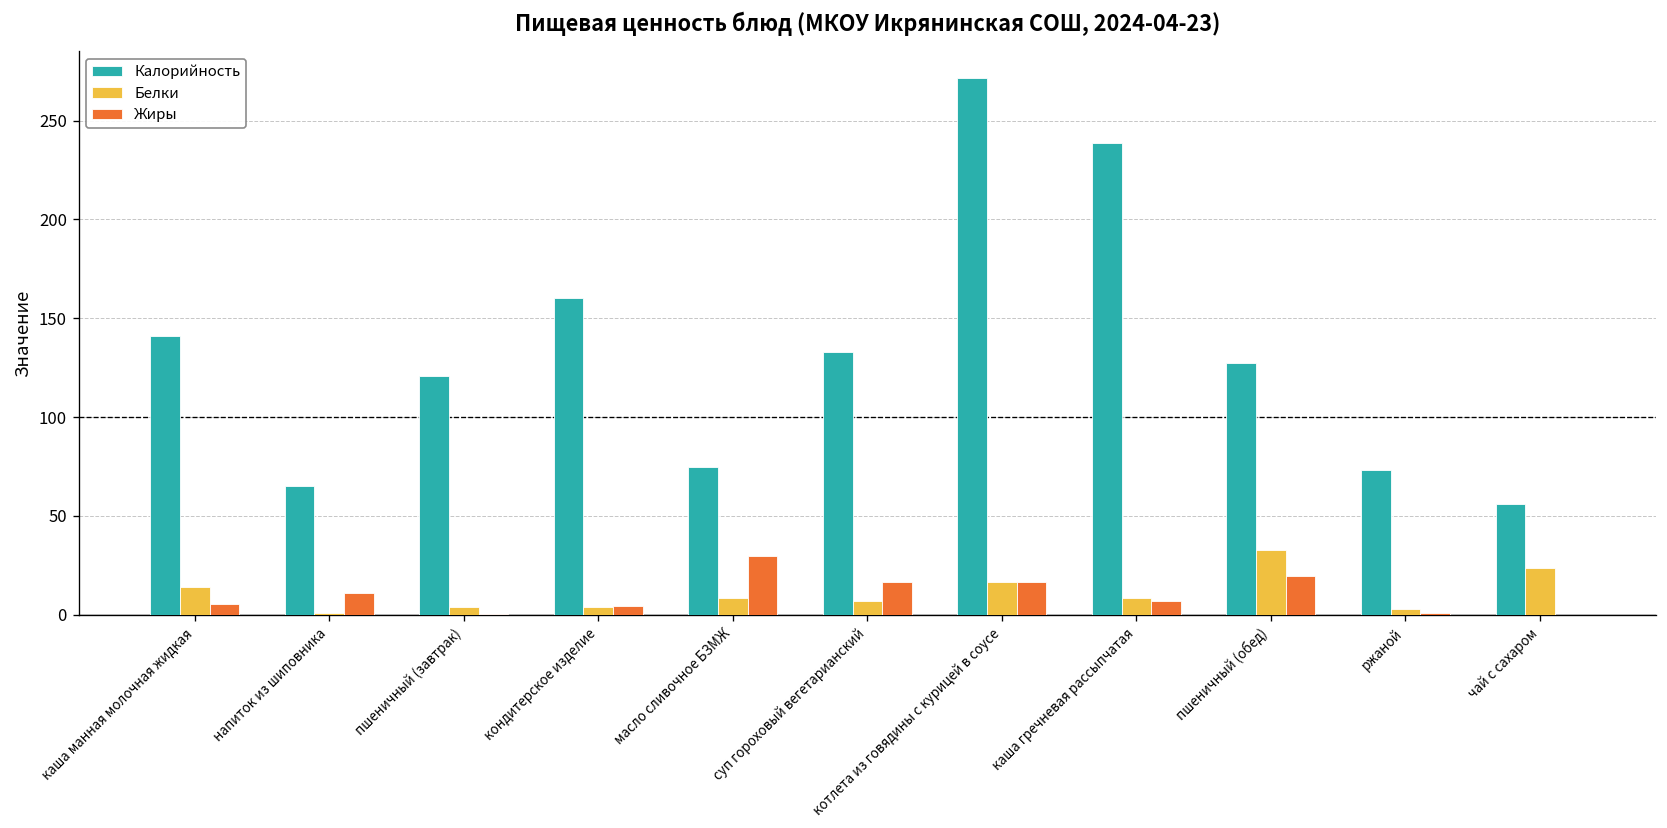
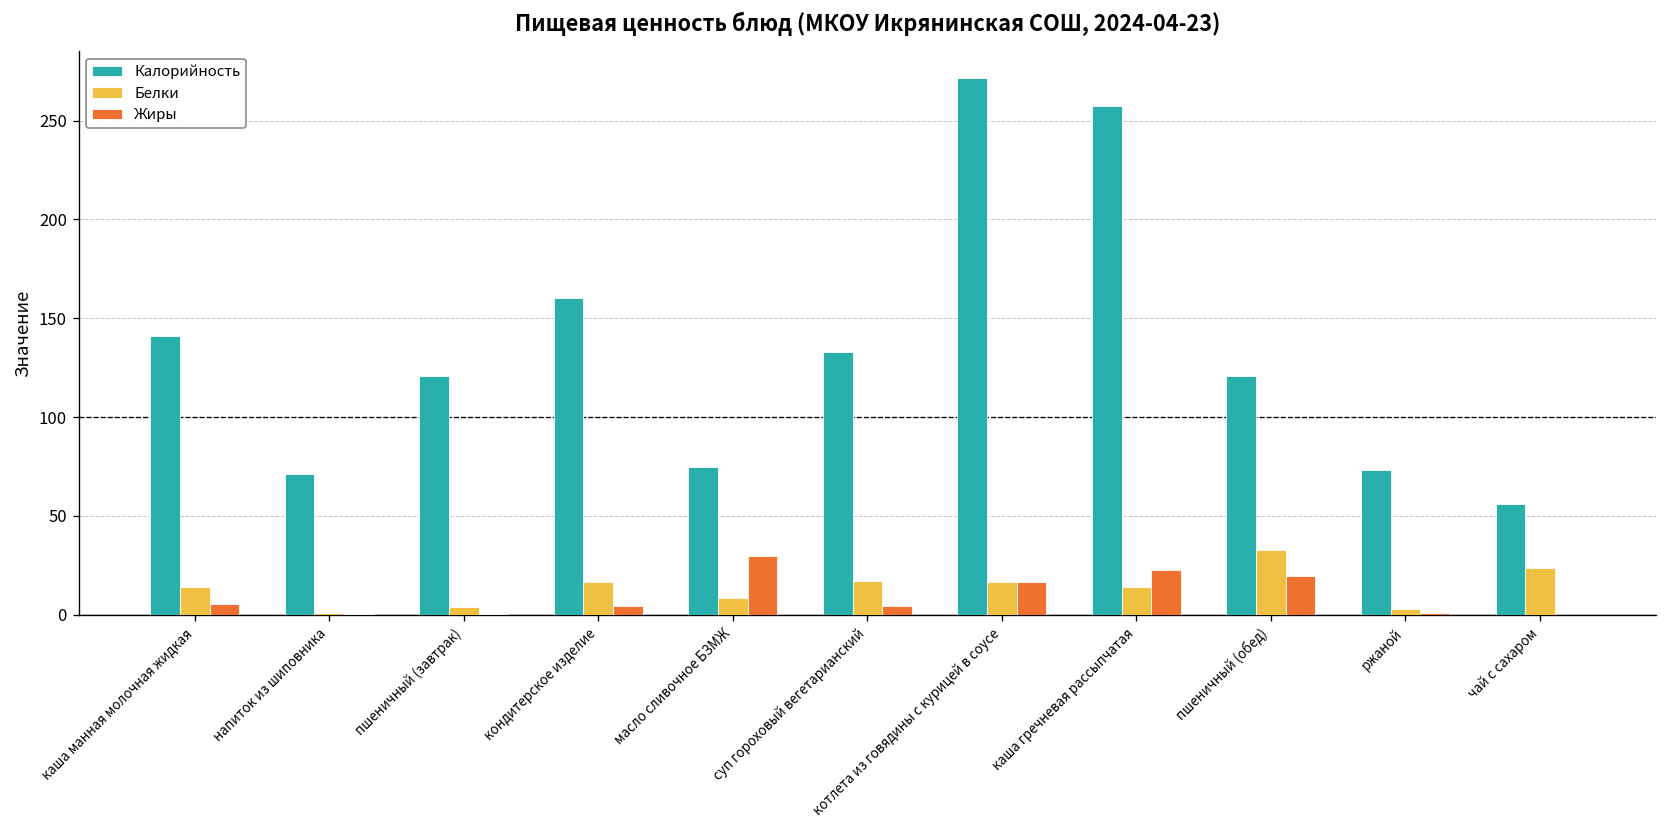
Калорийность, напиток из шиповника: 65 -> 71
Жиры, напиток из шиповника: 11 -> 0
Белки, кондитерское изделие: 4 -> 17
Белки, суп гороховый вегетарианский: 7 -> 17
Жиры, суп гороховый вегетарианский: 17 -> 5
Калорийность, каша гречневая рассыпчатая: 239 -> 257
Белки, каша гречневая рассыпчатая: 8 -> 14
Жиры, каша гречневая рассыпчатая: 7 -> 23
Калорийность, пшеничный (обед): 127 -> 121
